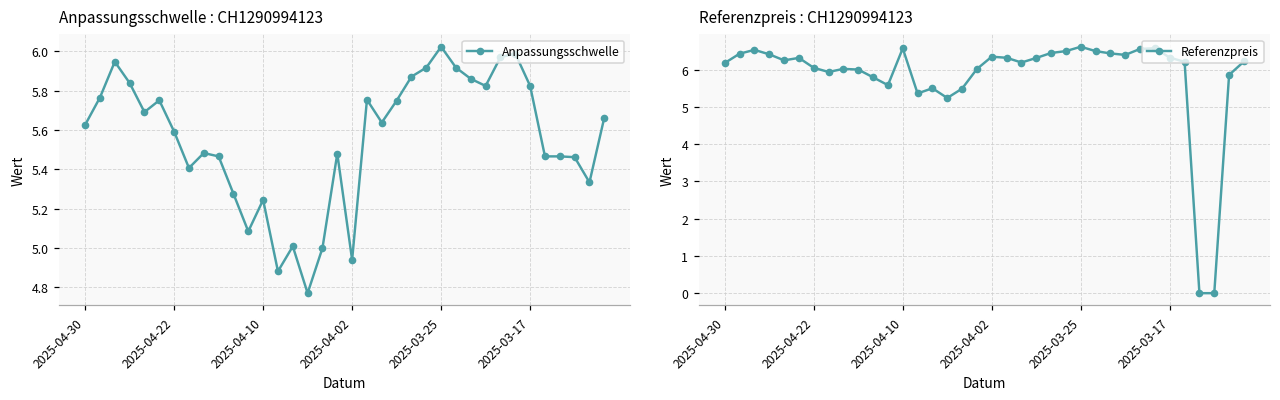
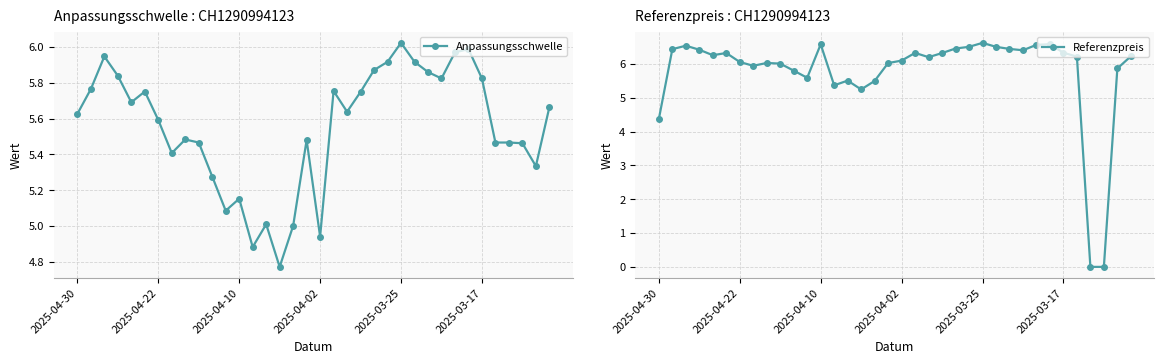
Anpassungsschwelle : CH1290994123, 2025-04-10: 5.25 -> 5.15
Referenzpreis : CH1290994123, 2025-04-30: 6.2 -> 4.4
Referenzpreis : CH1290994123, 2025-04-02: 6.4 -> 6.1
